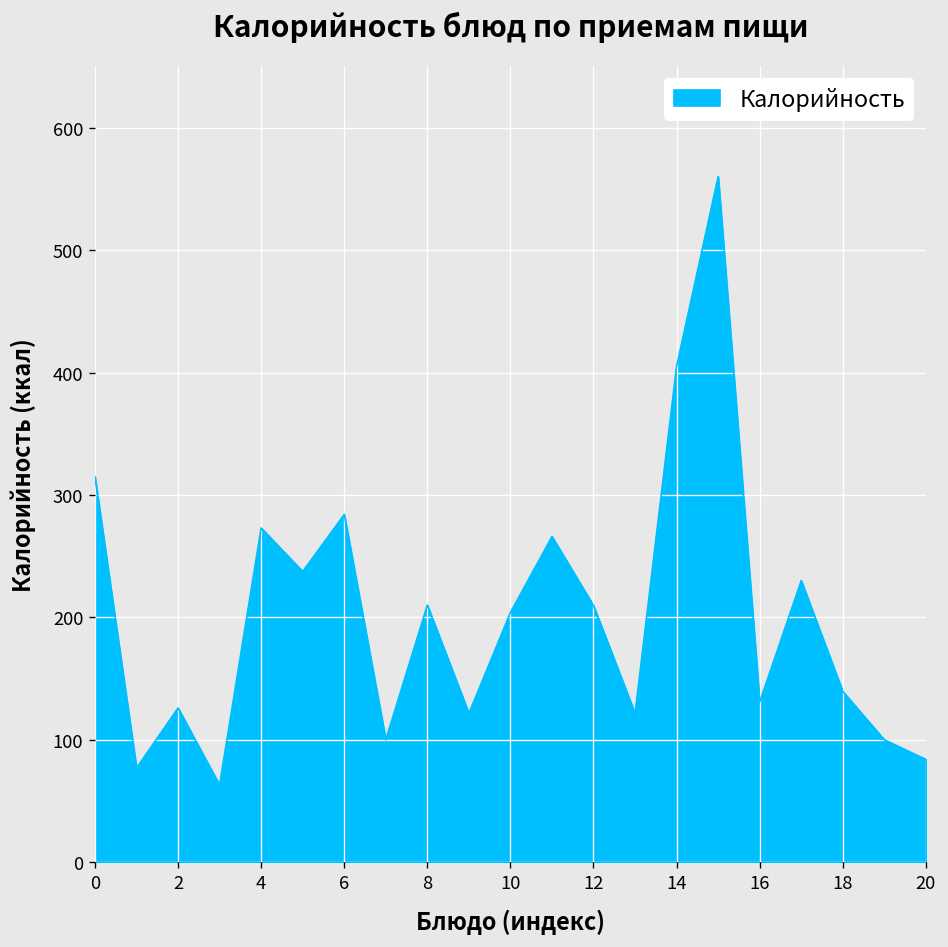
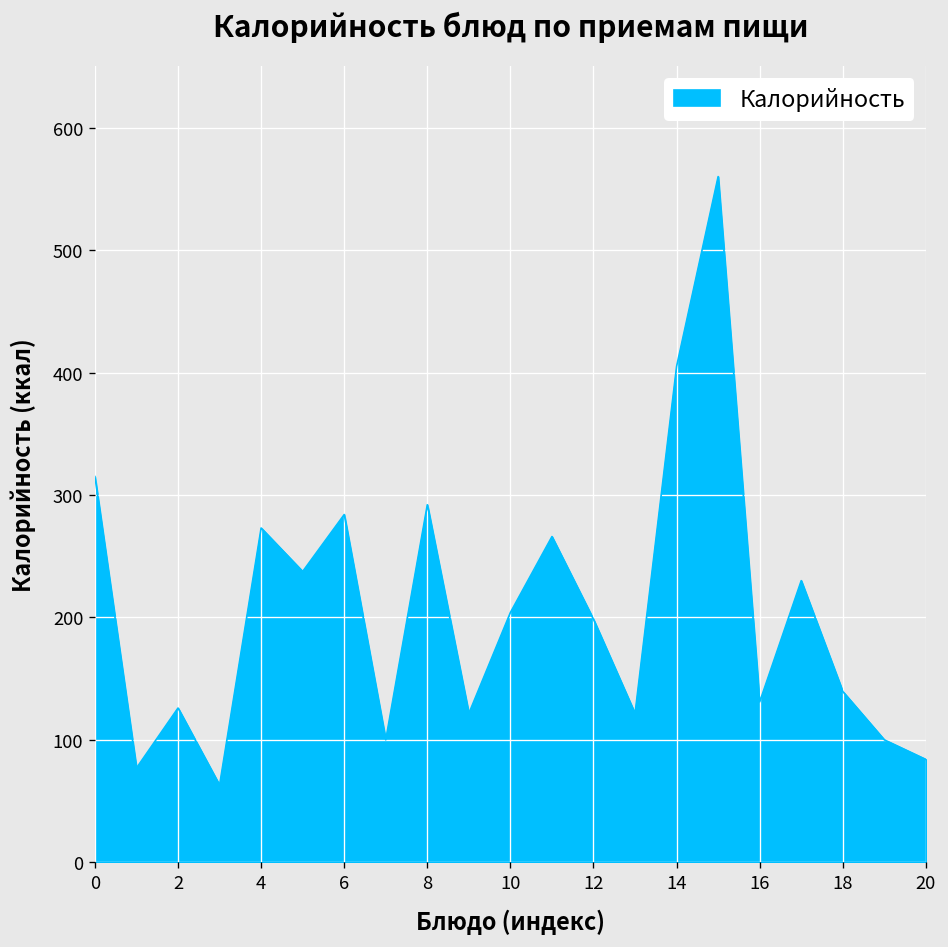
8: 210 -> 292
12: 210 -> 198
